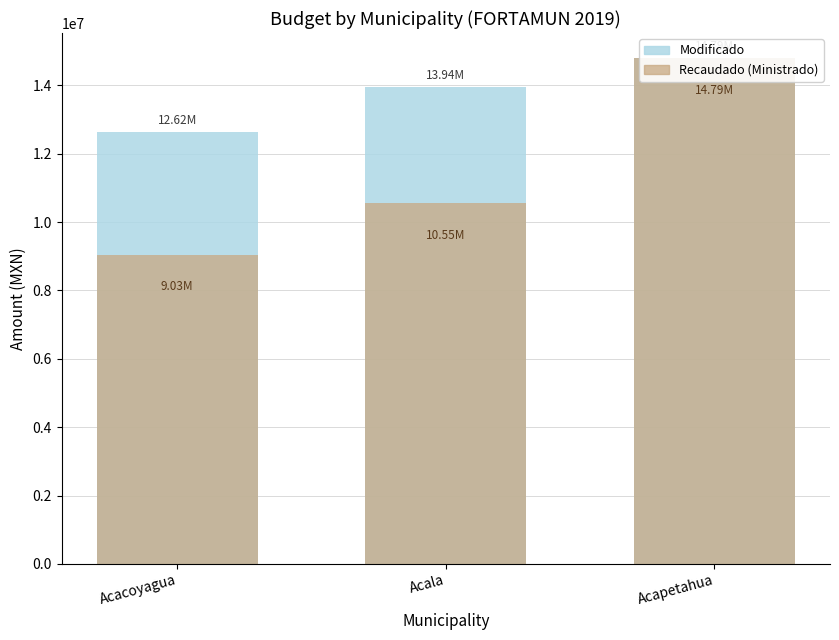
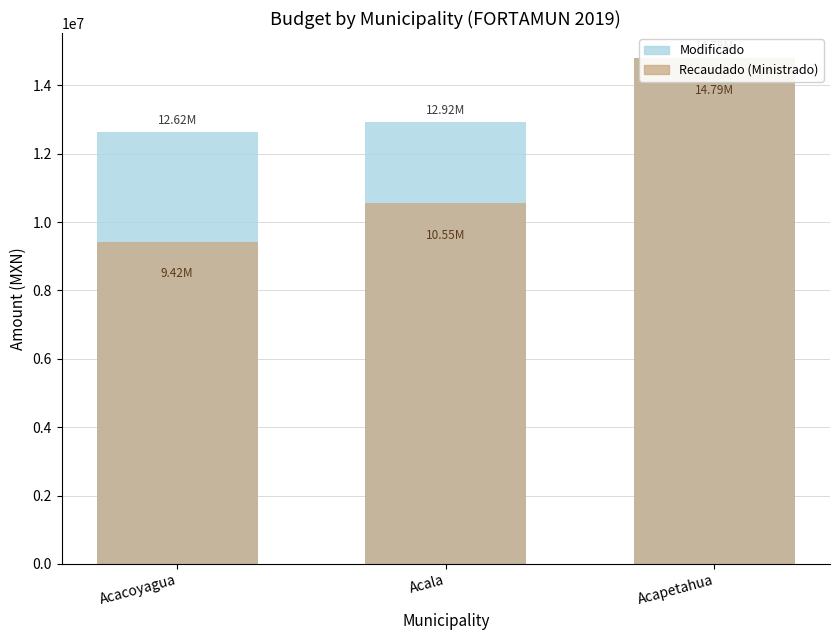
Recaudado (Ministrado), Acacoyagua: 9.03M -> 9.42M
Modificado, Acala: 13.94M -> 12.92M
